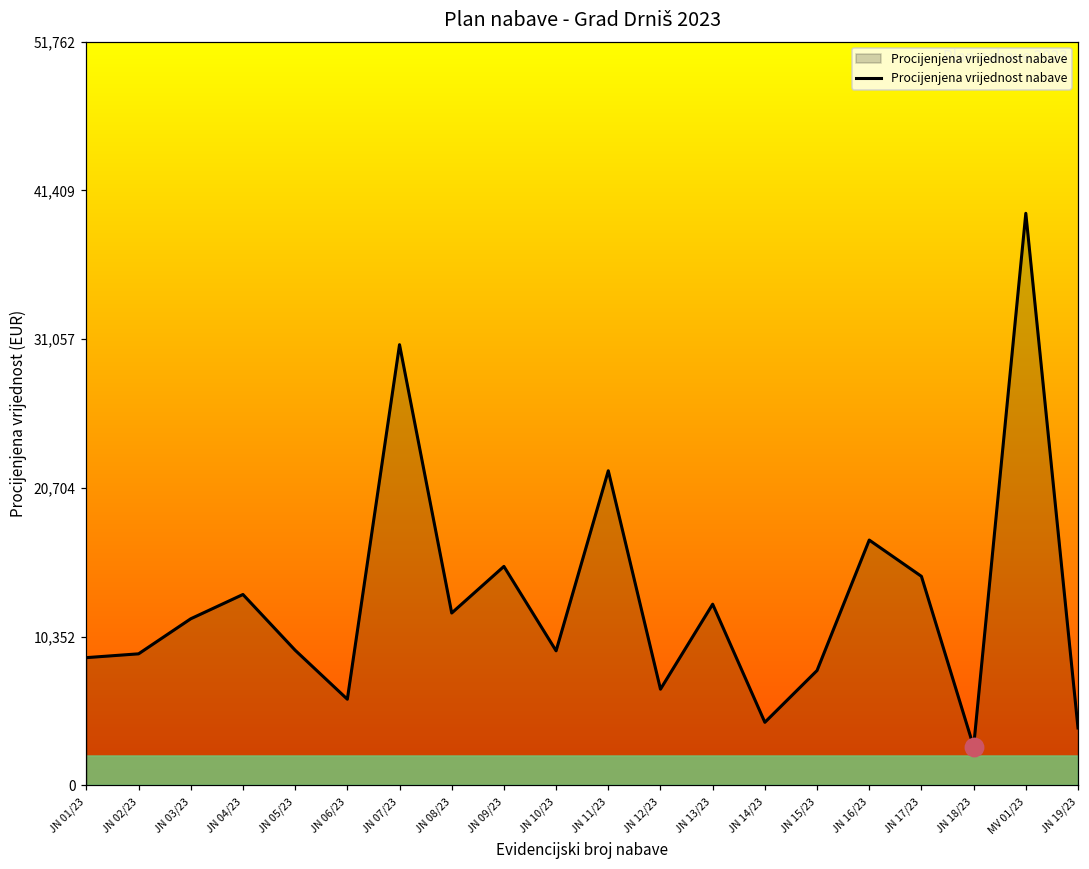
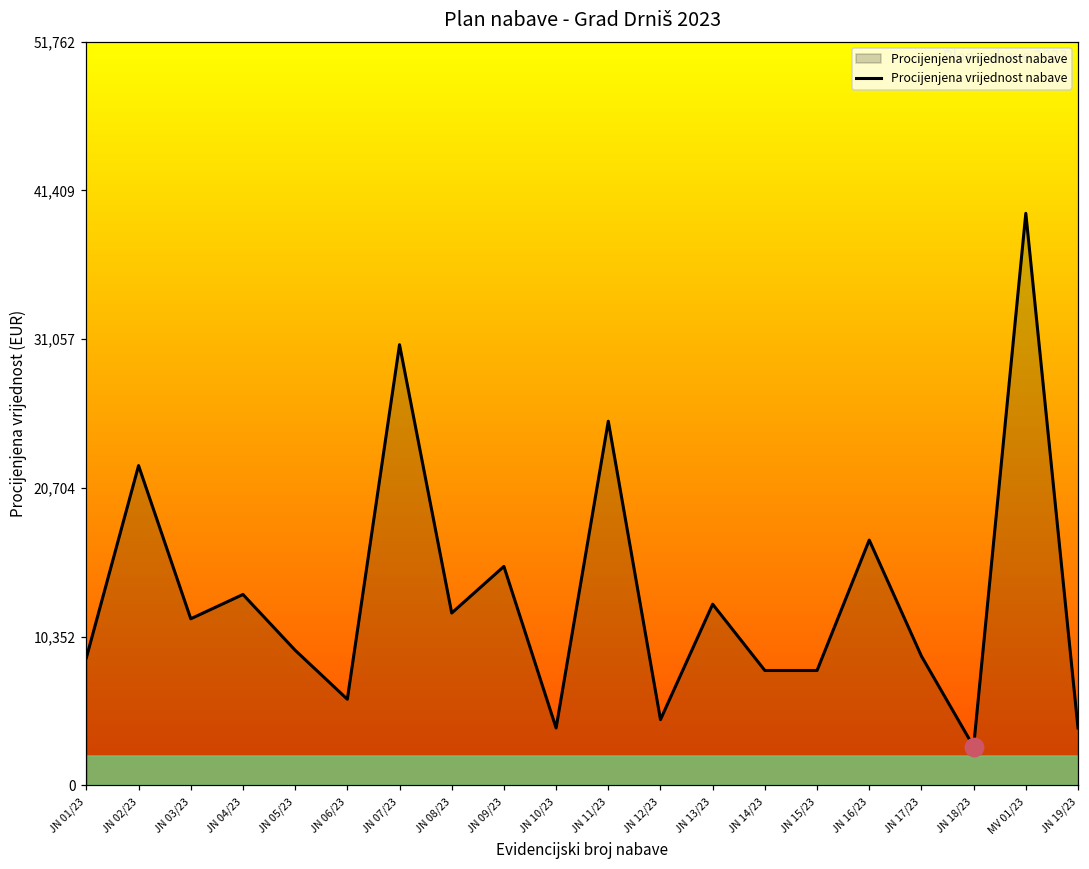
Procijenjena vrijednost nabave, JN 02/23: 9,200 -> 22,300
Procijenjena vrijednost nabave, JN 10/23: 9,400 -> 4,000
Procijenjena vrijednost nabave, JN 11/23: 21,900 -> 25,300
Procijenjena vrijednost nabave, JN 12/23: 6,700 -> 4,600
Procijenjena vrijednost nabave, JN 14/23: 4,400 -> 8,000
Procijenjena vrijednost nabave, JN 17/23: 14,600 -> 9,000
